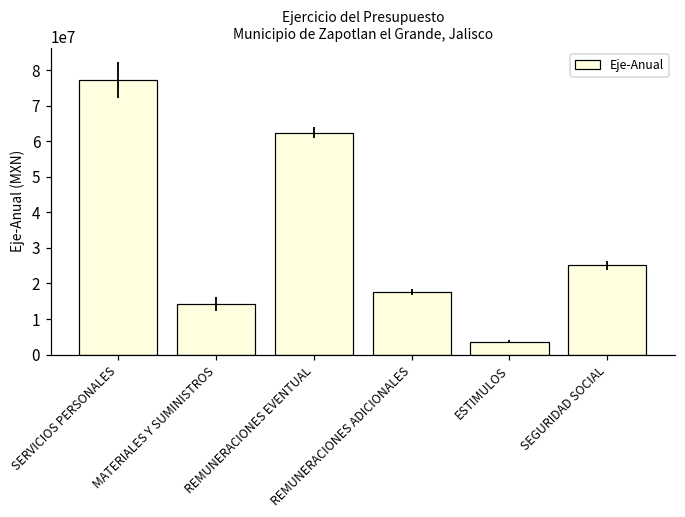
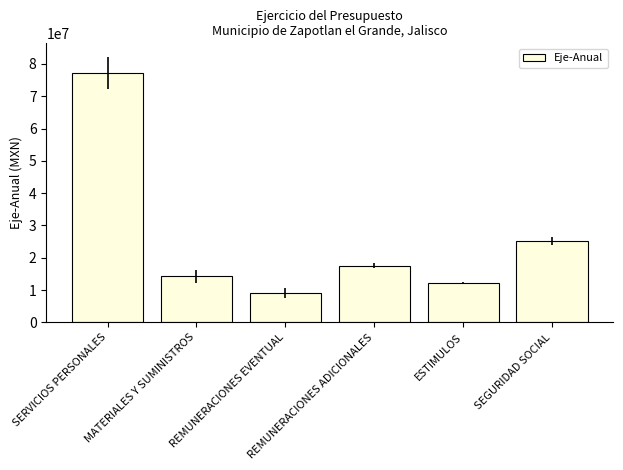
REMUNERACIONES EVENTUAL: 62000000 -> 9000000
ESTIMULOS: 4000000 -> 12000000
